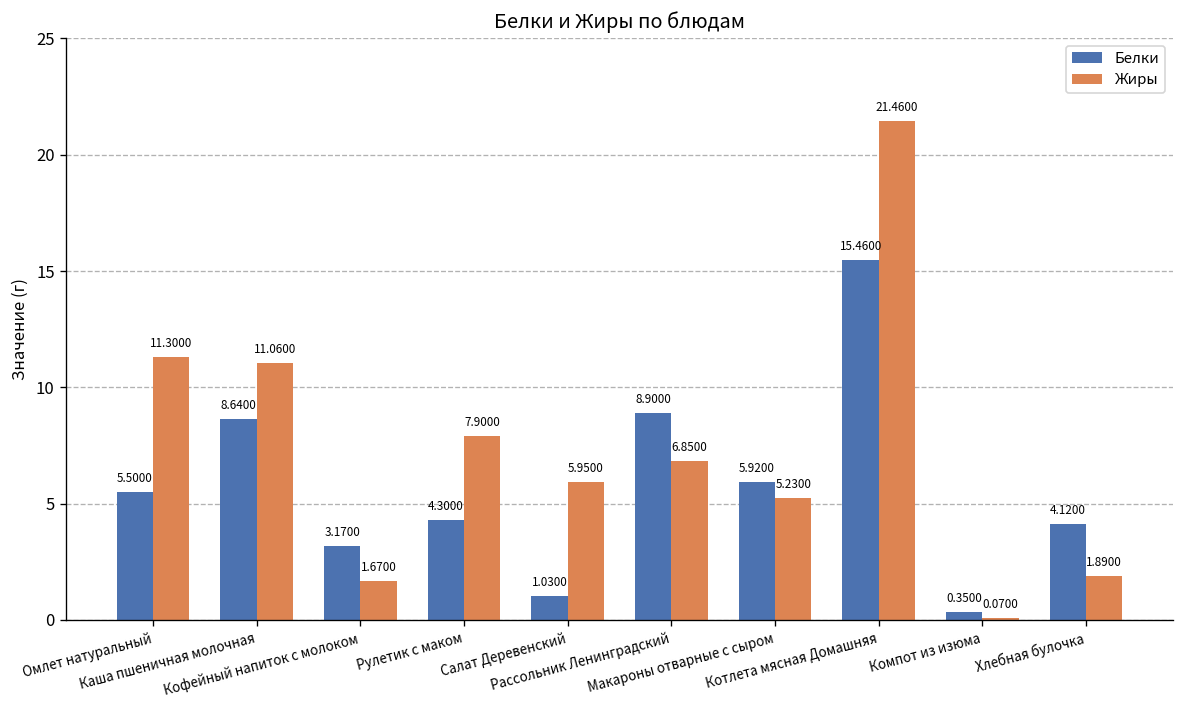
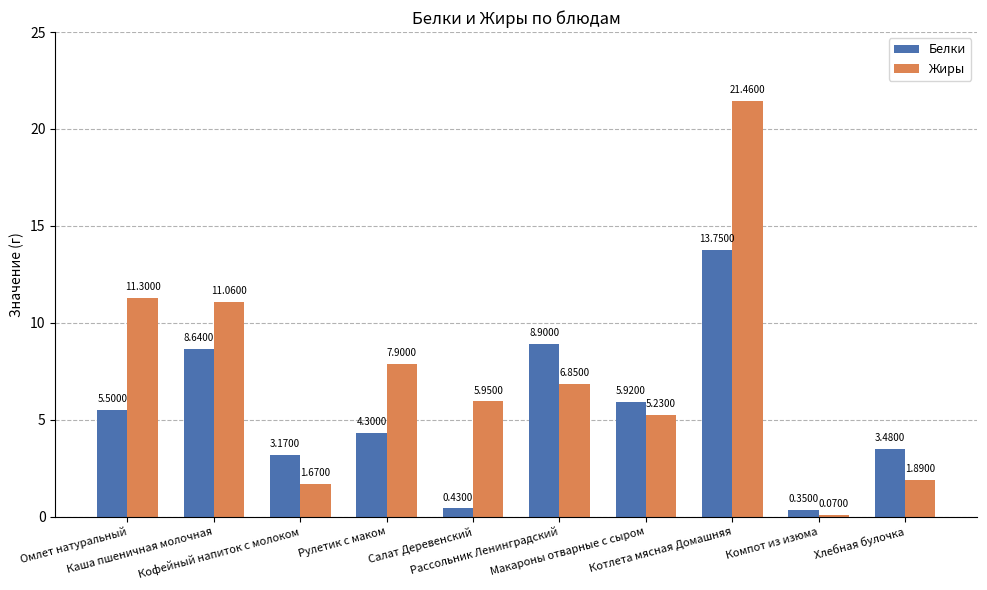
Белки, Салат Деревенский: 1.0300 -> 0.4300
Белки, Котлета мясная Домашняя: 15.4600 -> 13.7500
Белки, Хлебная булочка: 4.1200 -> 3.4800
